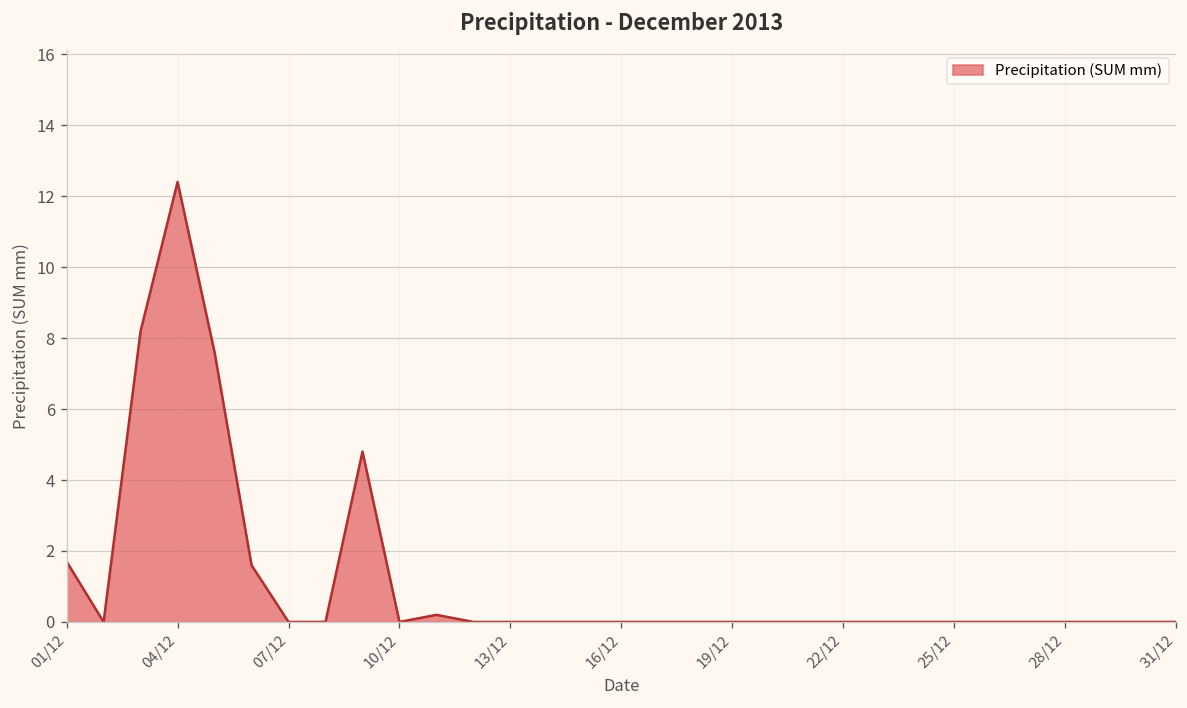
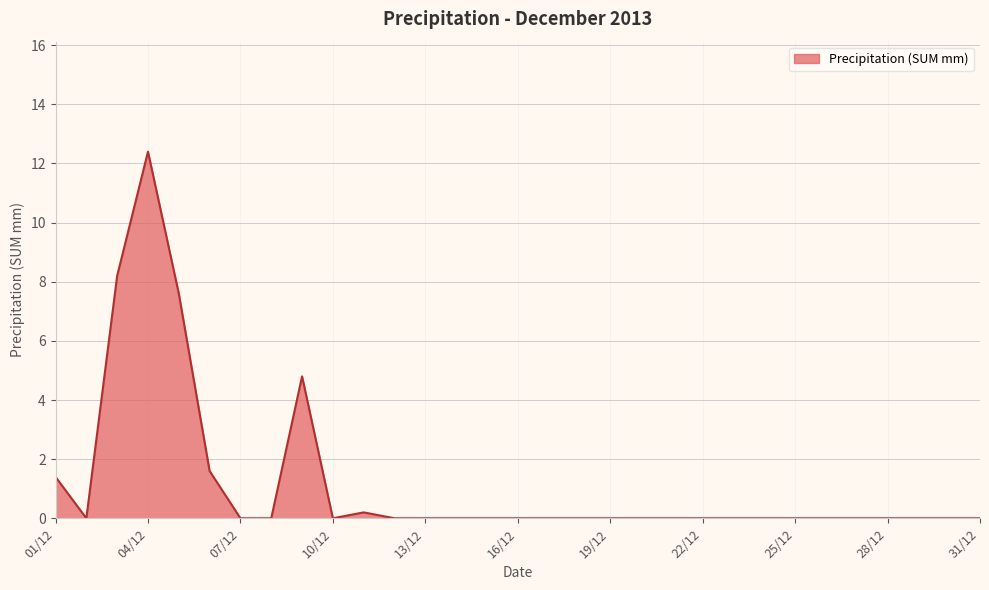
01/12: 1.7 -> 1.4
